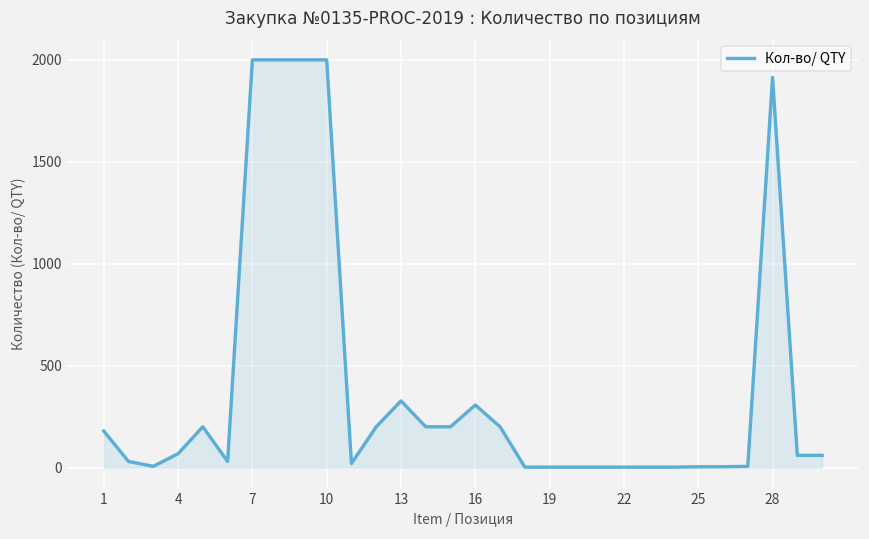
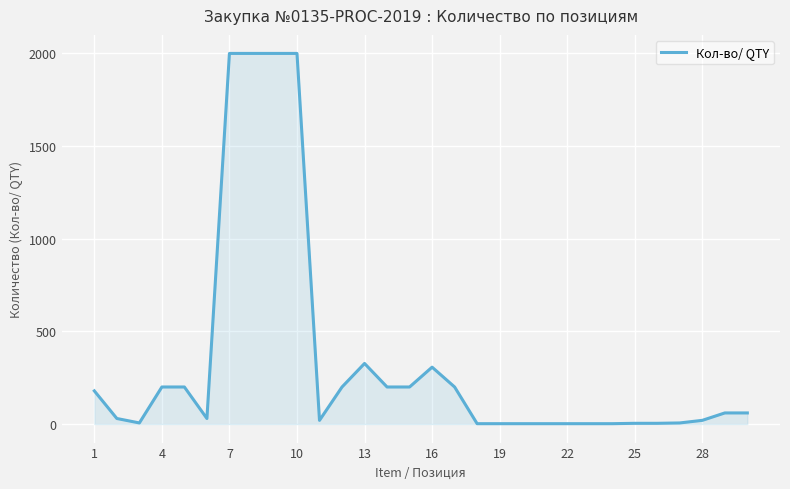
4: 70 -> 200
28: 1910 -> 20
